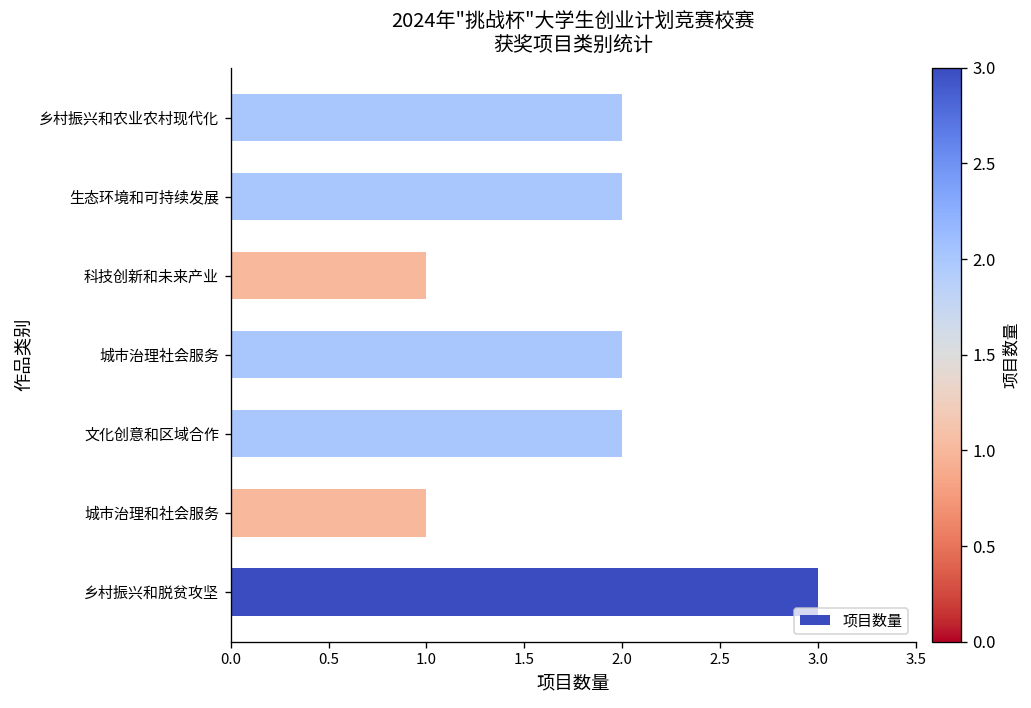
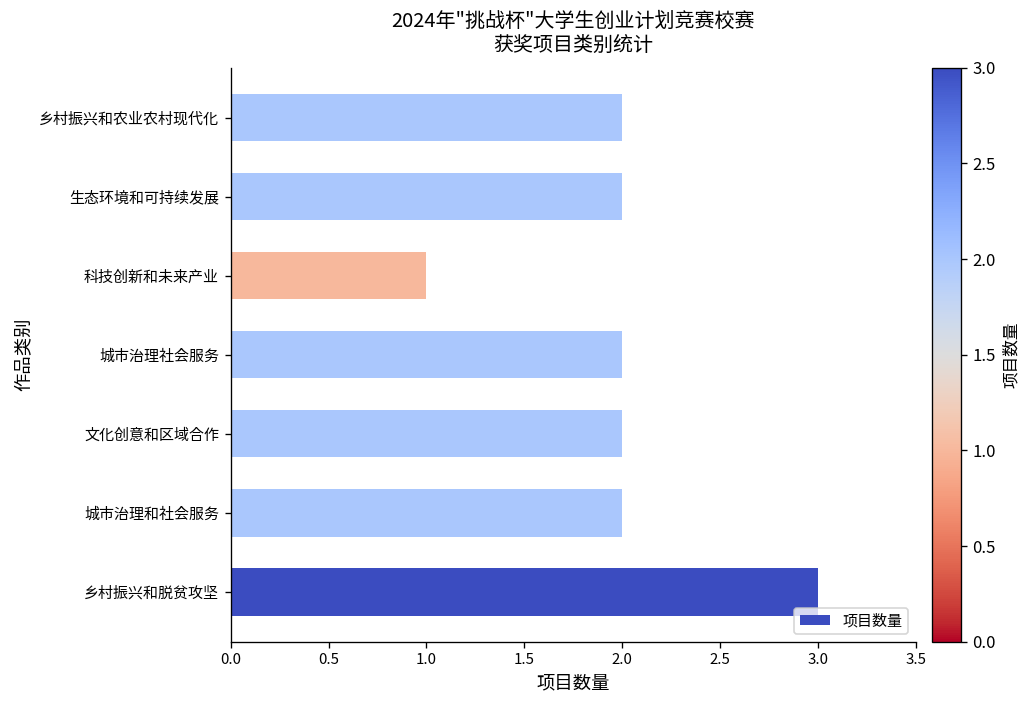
城市治理和社会服务: 1 -> 2
